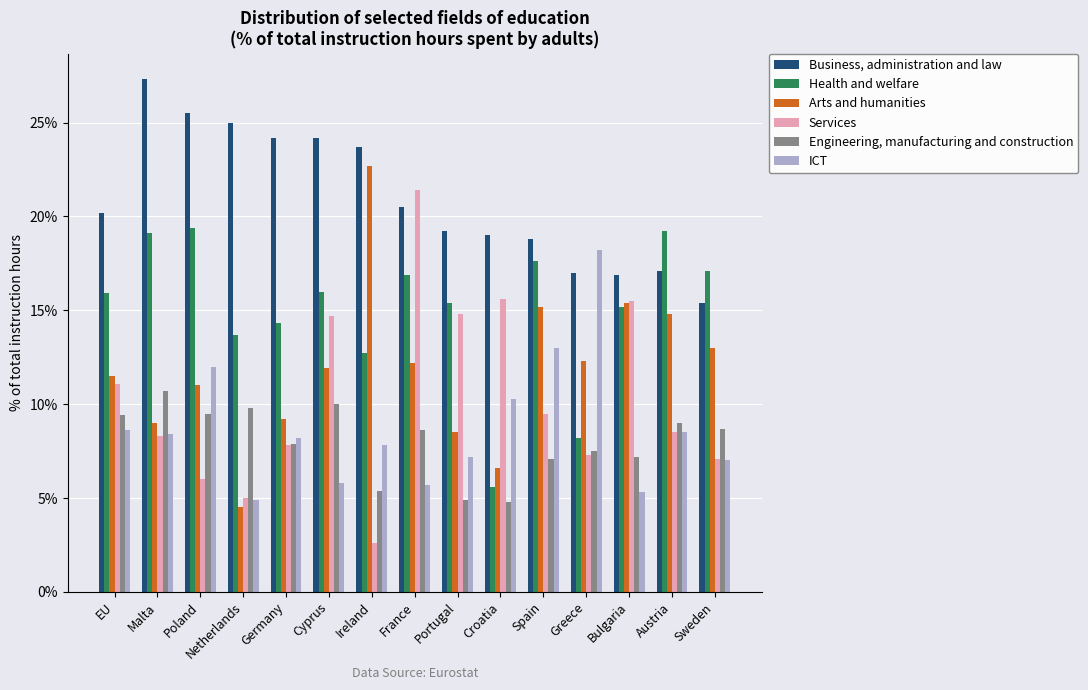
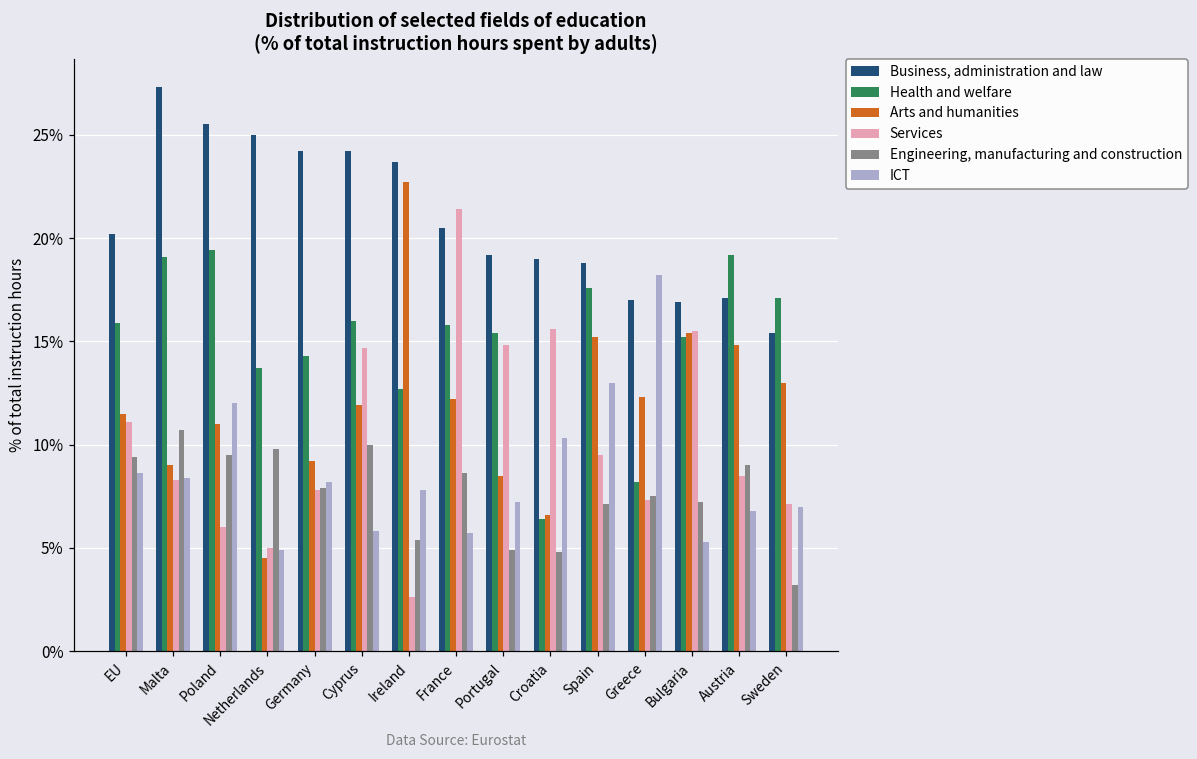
Health and welfare, France: 16.9% -> 15.8%
Health and welfare, Croatia: 5.6% -> 6.4%
ICT, Austria: 8.5% -> 6.8%
Engineering, manufacturing and construction, Sweden: 8.7% -> 3.2%
